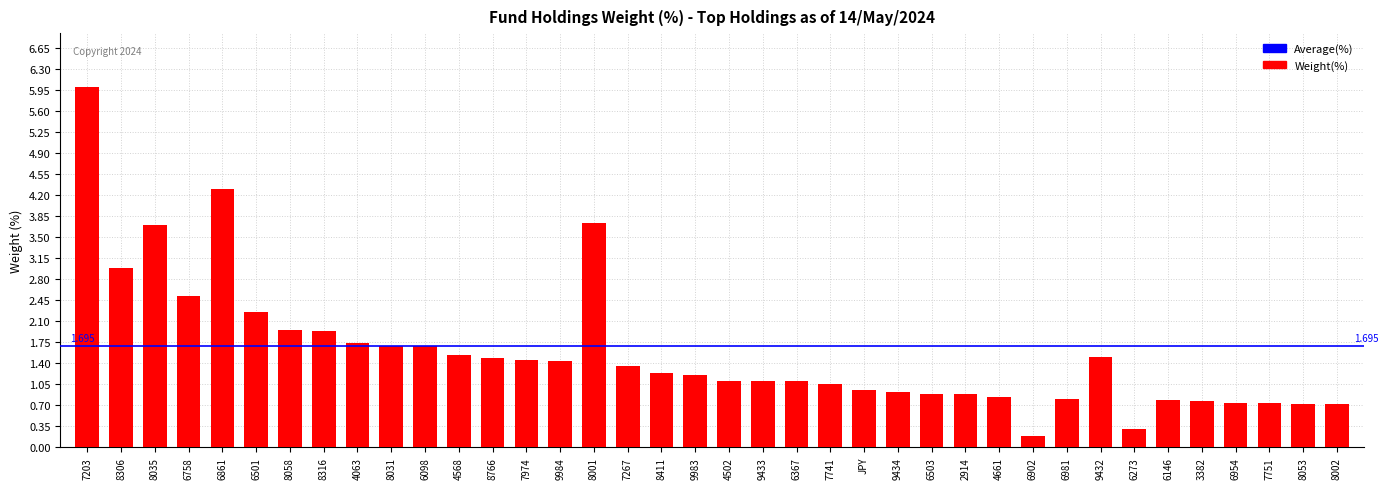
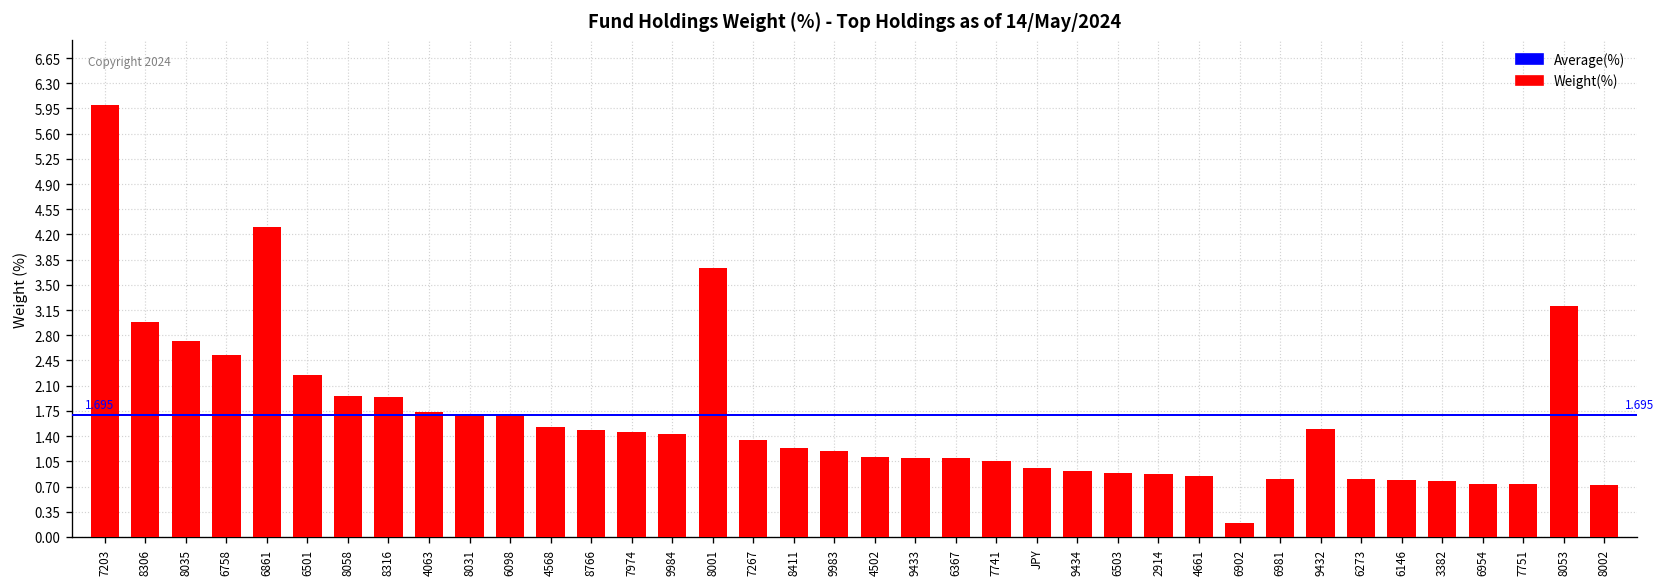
8035: 3.7 -> 2.7
6273: 0.3 -> 0.8
8053: 0.7 -> 3.2
